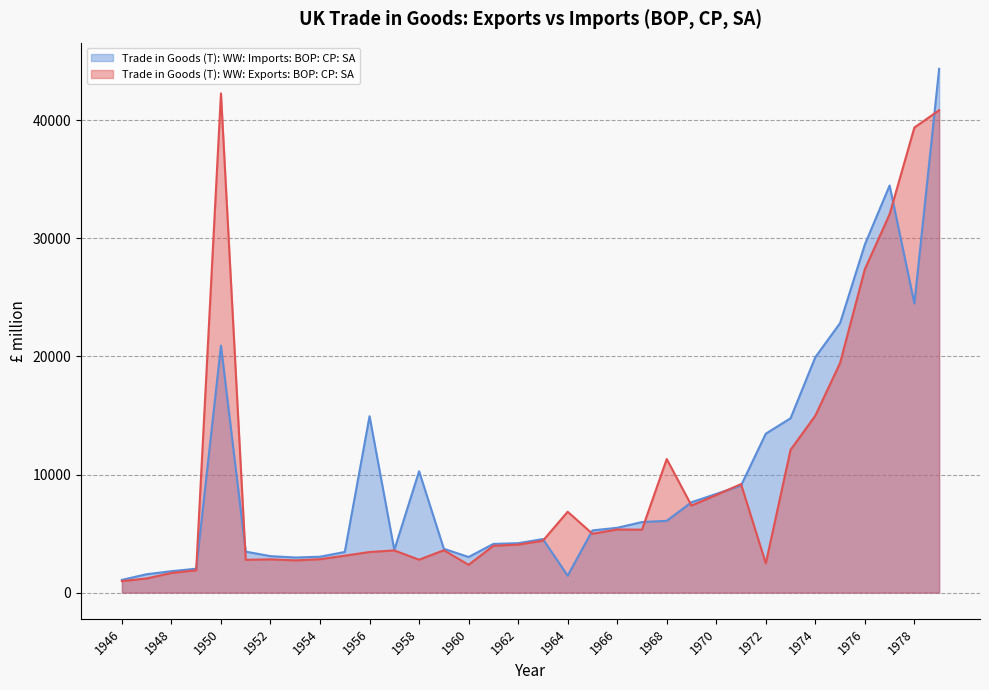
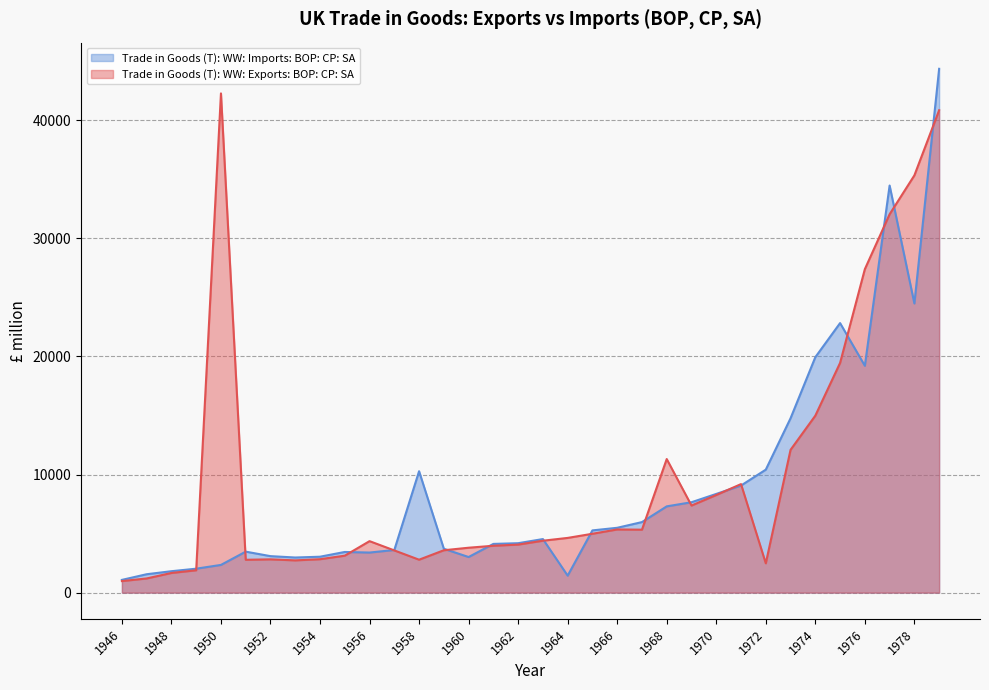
Trade in Goods (T): WW: Imports: BOP: CP: SA, 1950: 20900 -> 2300
Trade in Goods (T): WW: Imports: BOP: CP: SA, 1956: 14900 -> 3400
Trade in Goods (T): WW: Exports: BOP: CP: SA, 1956: 3400 -> 4400
Trade in Goods (T): WW: Exports: BOP: CP: SA, 1960: 2400 -> 3800
Trade in Goods (T): WW: Exports: BOP: CP: SA, 1964: 6900 -> 4600
Trade in Goods (T): WW: Imports: BOP: CP: SA, 1968: 6100 -> 7300
Trade in Goods (T): WW: Imports: BOP: CP: SA, 1972: 13500 -> 10400
Trade in Goods (T): WW: Imports: BOP: CP: SA, 1976: 29500 -> 19200
Trade in Goods (T): WW: Exports: BOP: CP: SA, 1978: 39400 -> 35300
